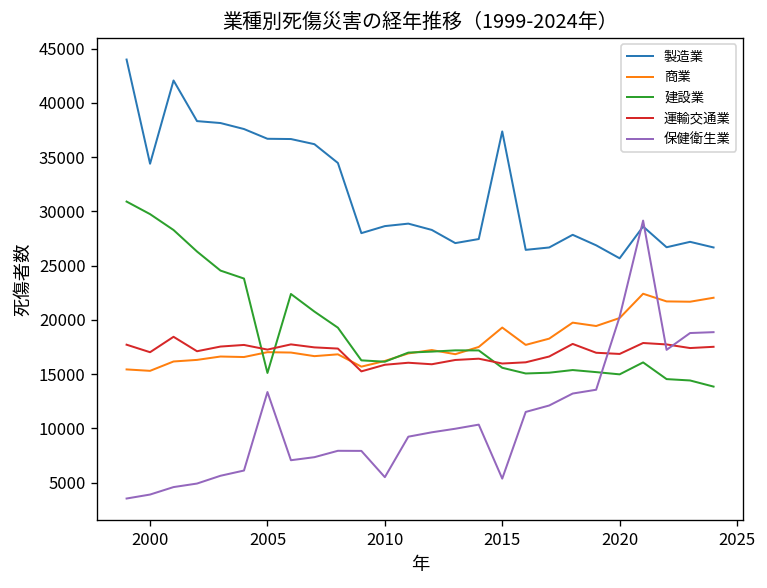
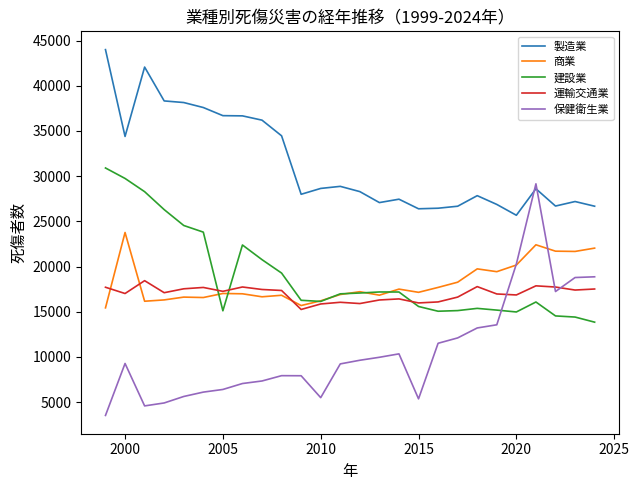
商業, 2000: 15000 -> 24000
保健衛生業, 2000: 4000 -> 9000
保健衛生業, 2005: 13000 -> 6000
製造業, 2015: 37000 -> 26000
商業, 2015: 19000 -> 17000
